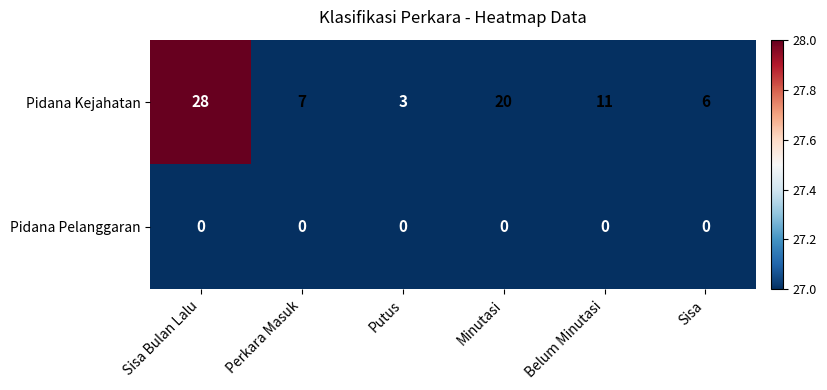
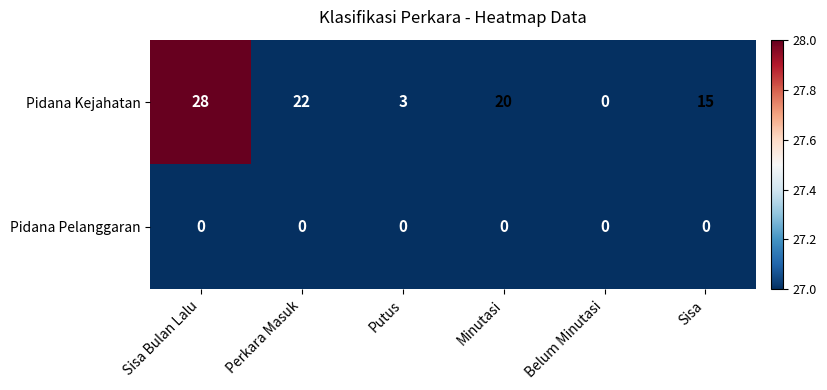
Pidana Kejahatan, Perkara Masuk: 7 -> 22
Pidana Kejahatan, Belum Minutasi: 11 -> 0
Pidana Kejahatan, Sisa: 6 -> 15
